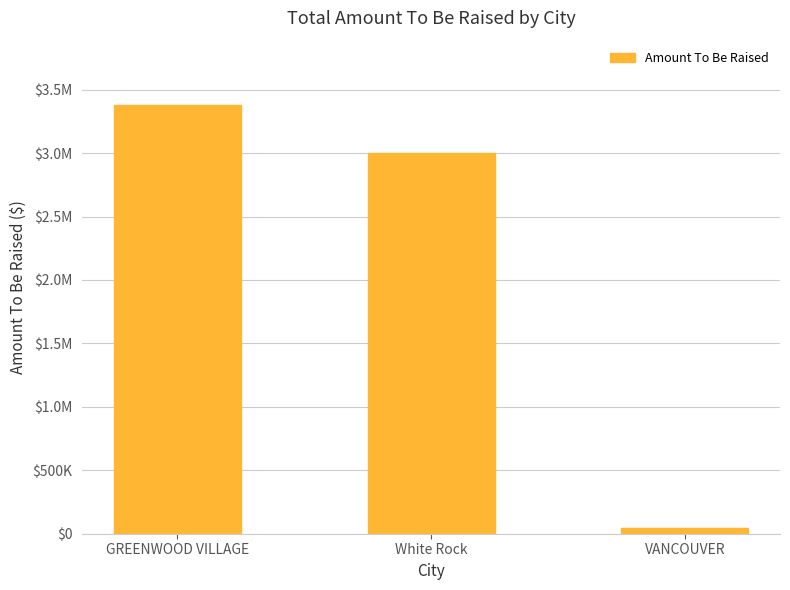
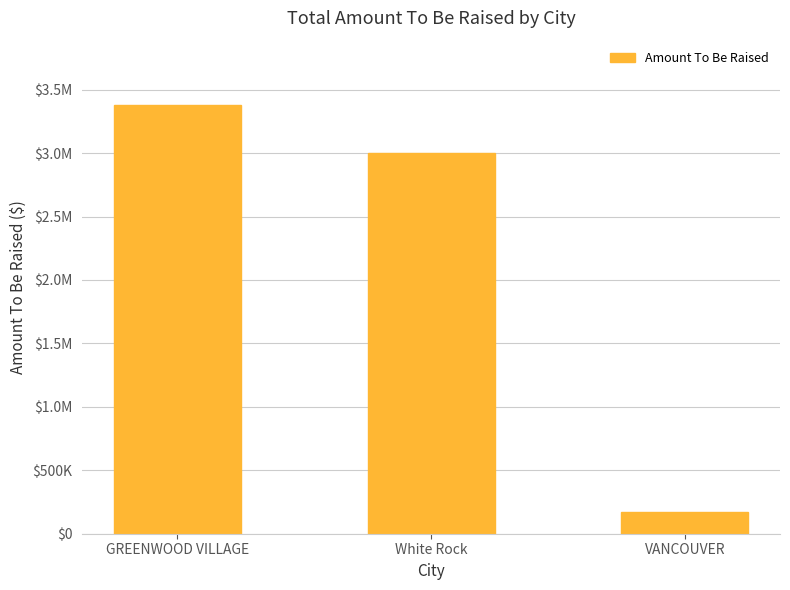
VANCOUVER: $50000 -> $170000
